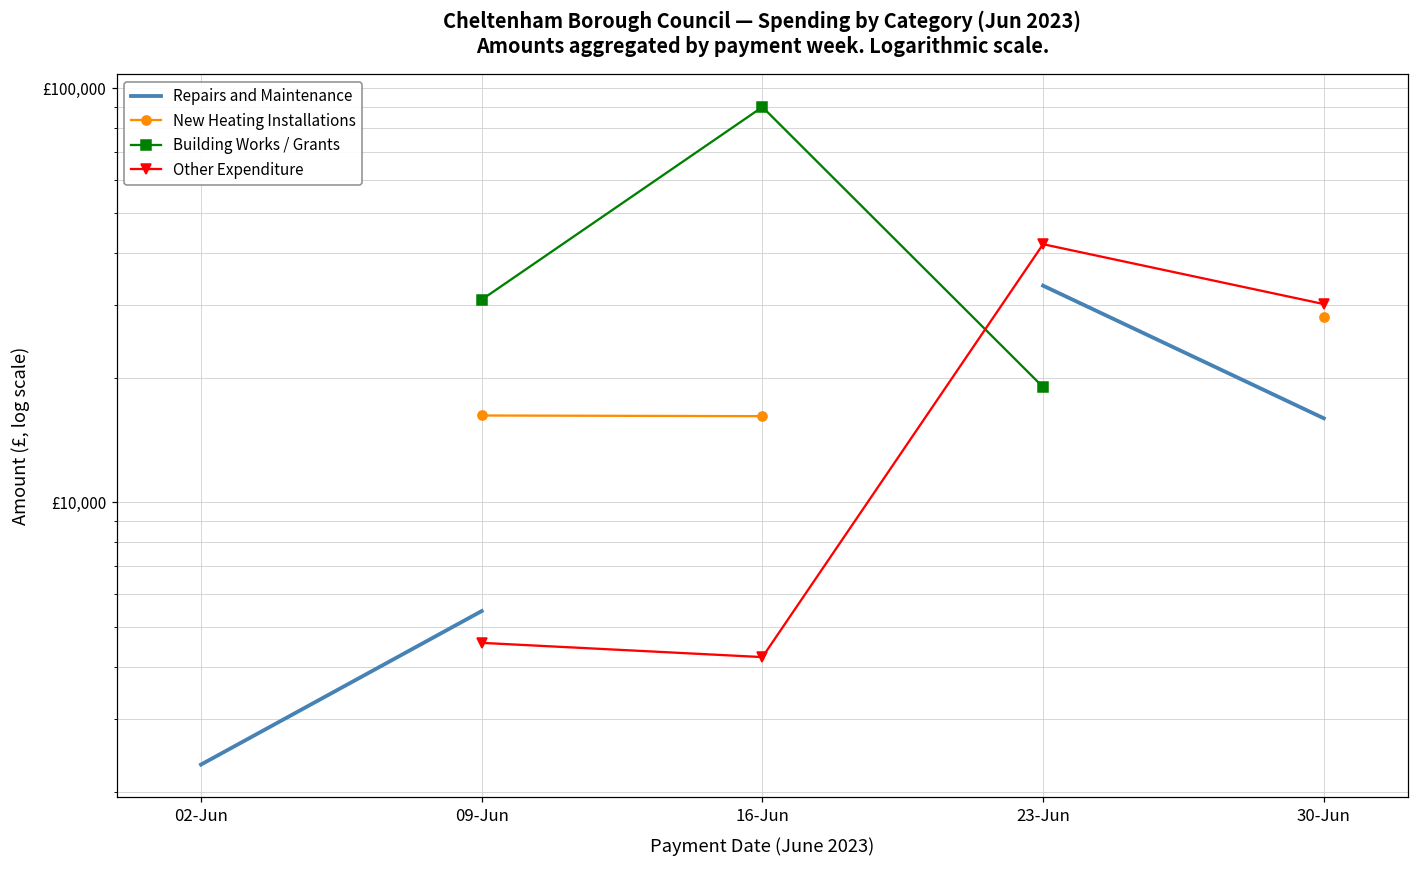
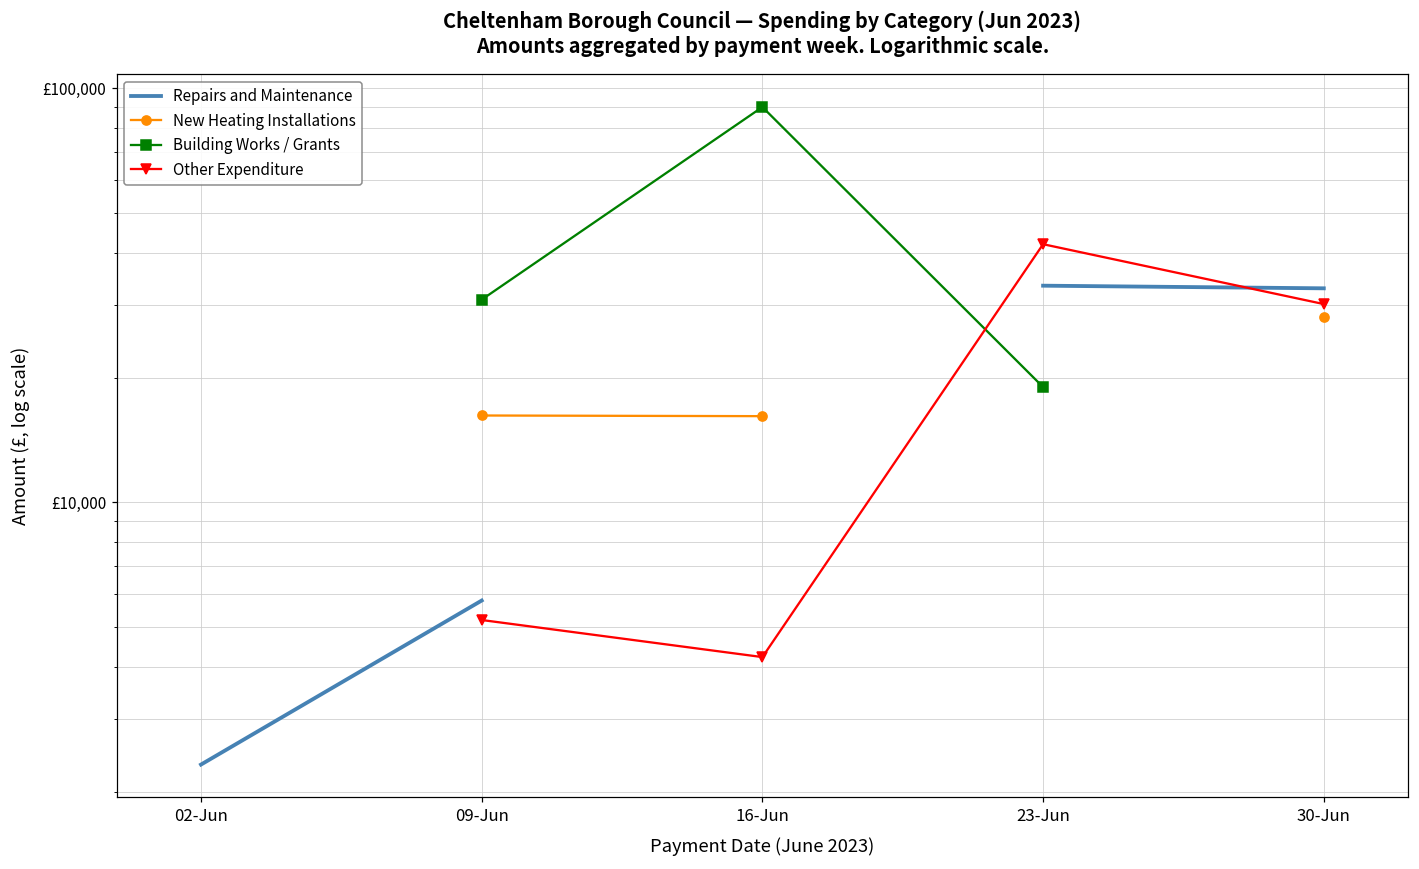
Repairs and Maintenance, 09-Jun: £5,500 -> £5,800
Other Expenditure, 09-Jun: £4,600 -> £5,200
Repairs and Maintenance, 30-Jun: £16,000 -> £33,000
